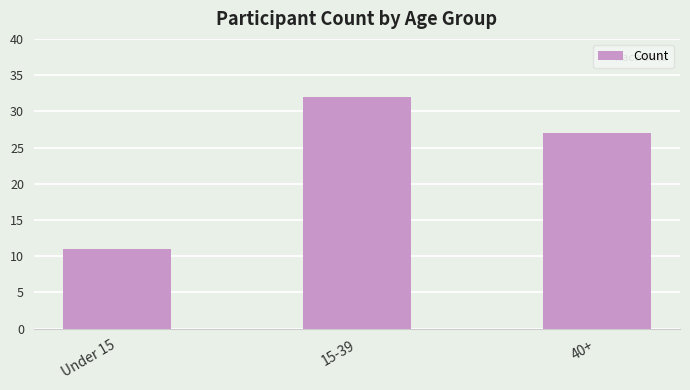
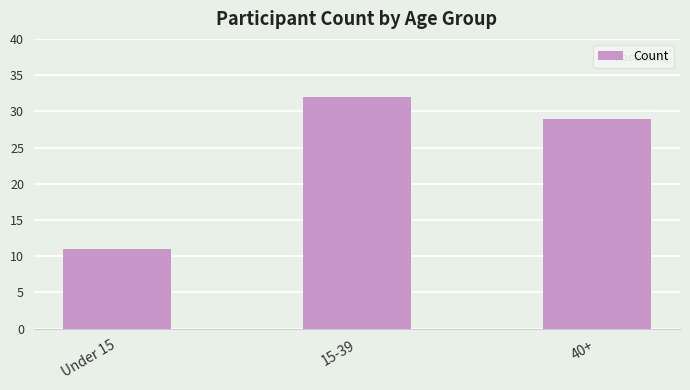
40+: 27 -> 29
